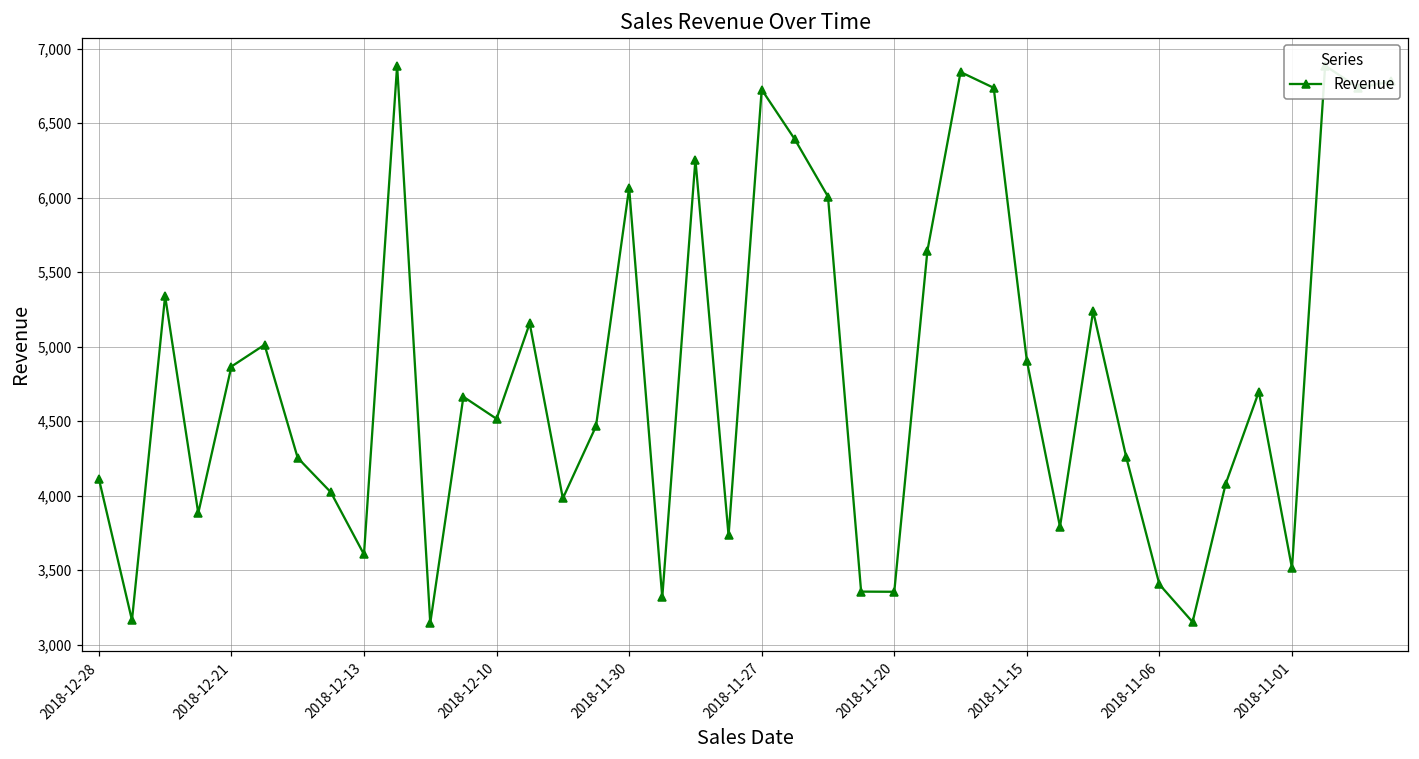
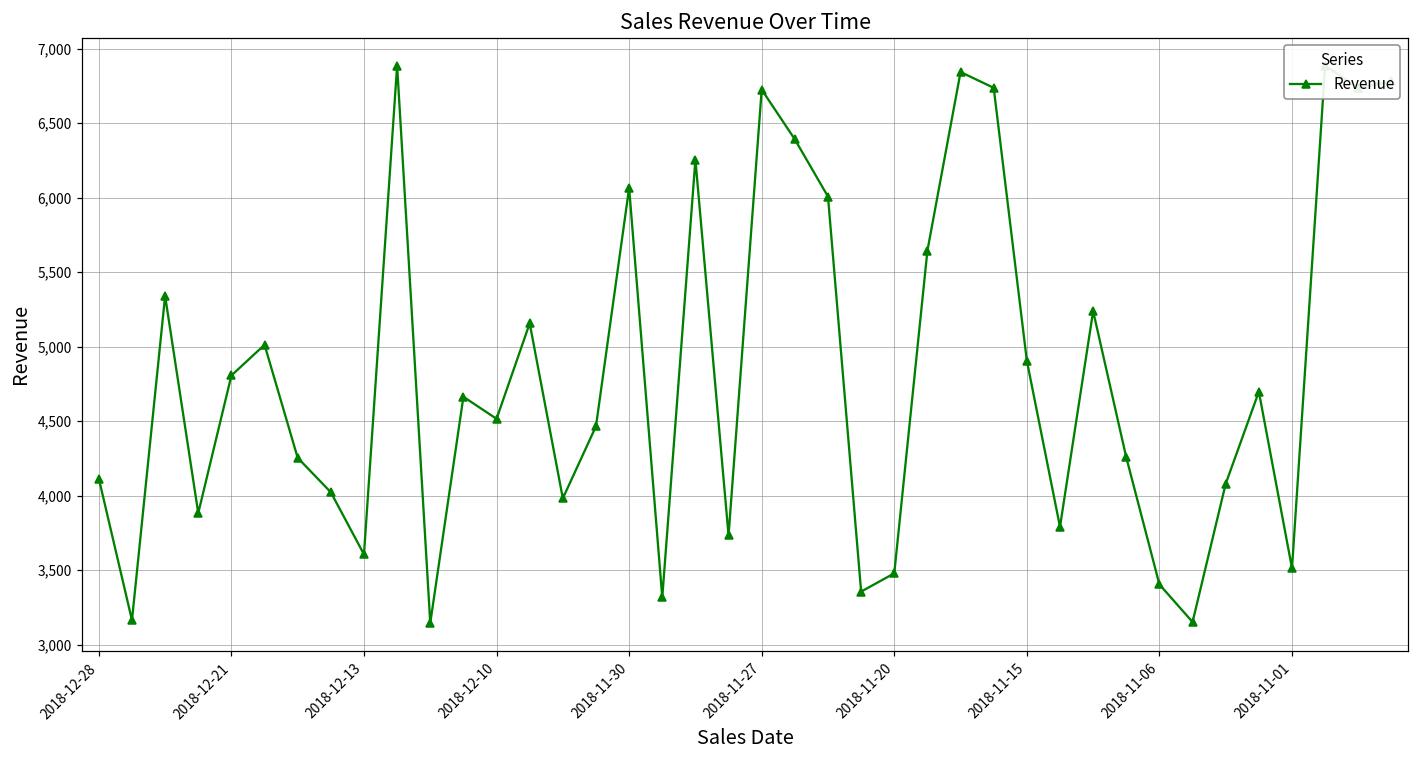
2018-12-21: 4,870 -> 4,810
2018-11-20: 3,360 -> 3,480
